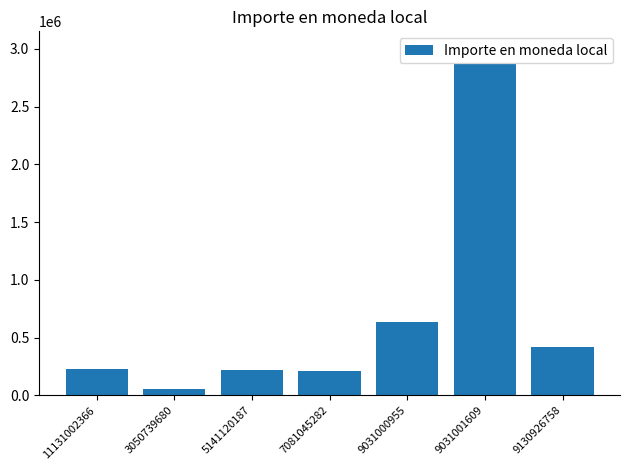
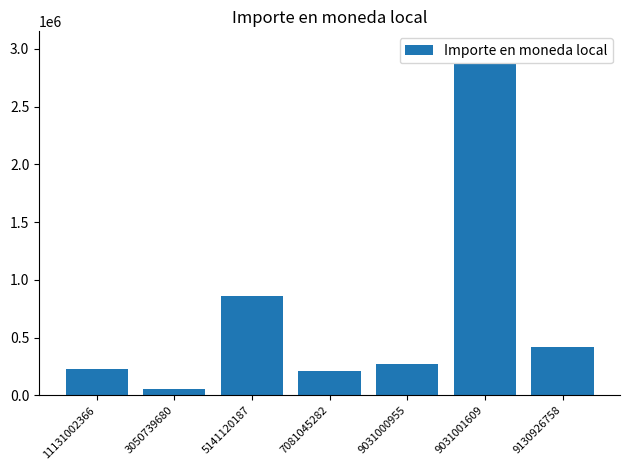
5141120187: 220000 -> 860000
9031000955: 630000 -> 270000
